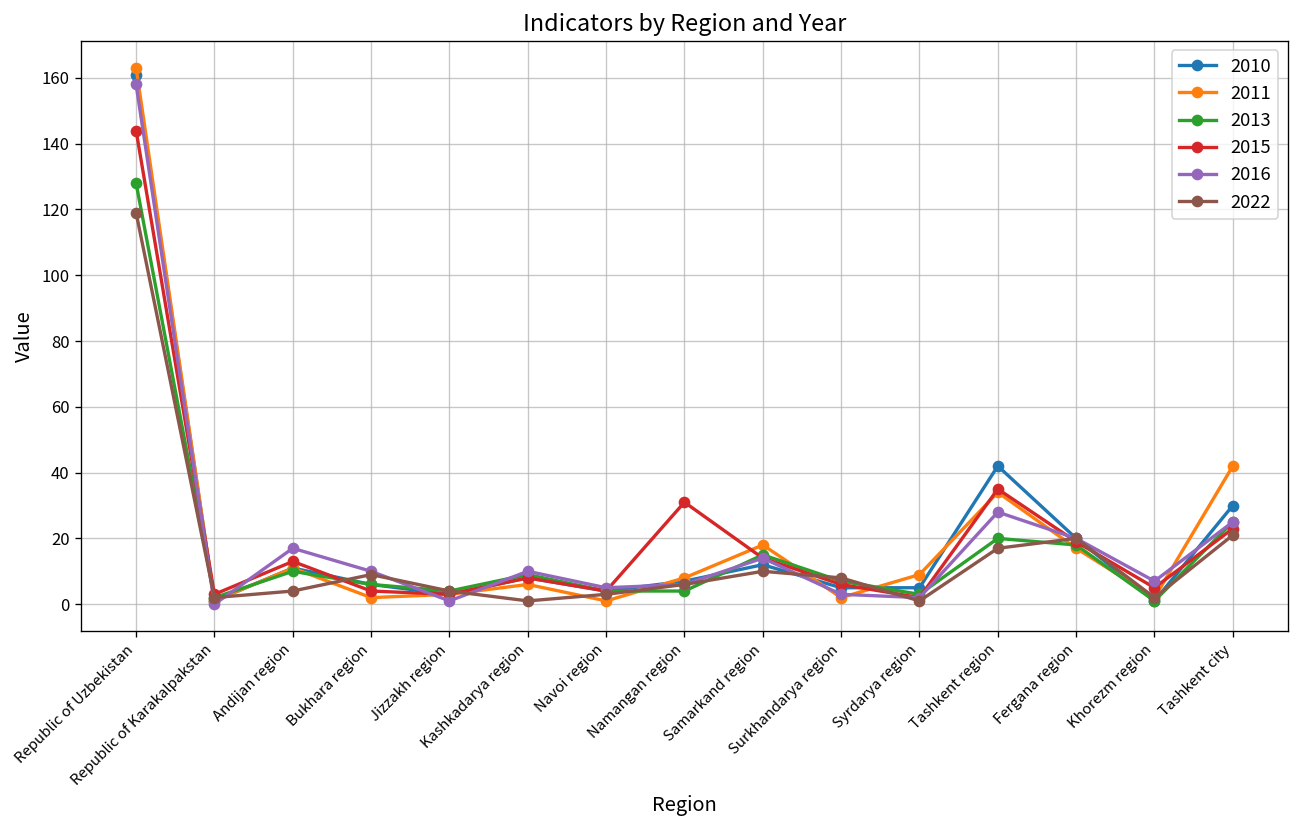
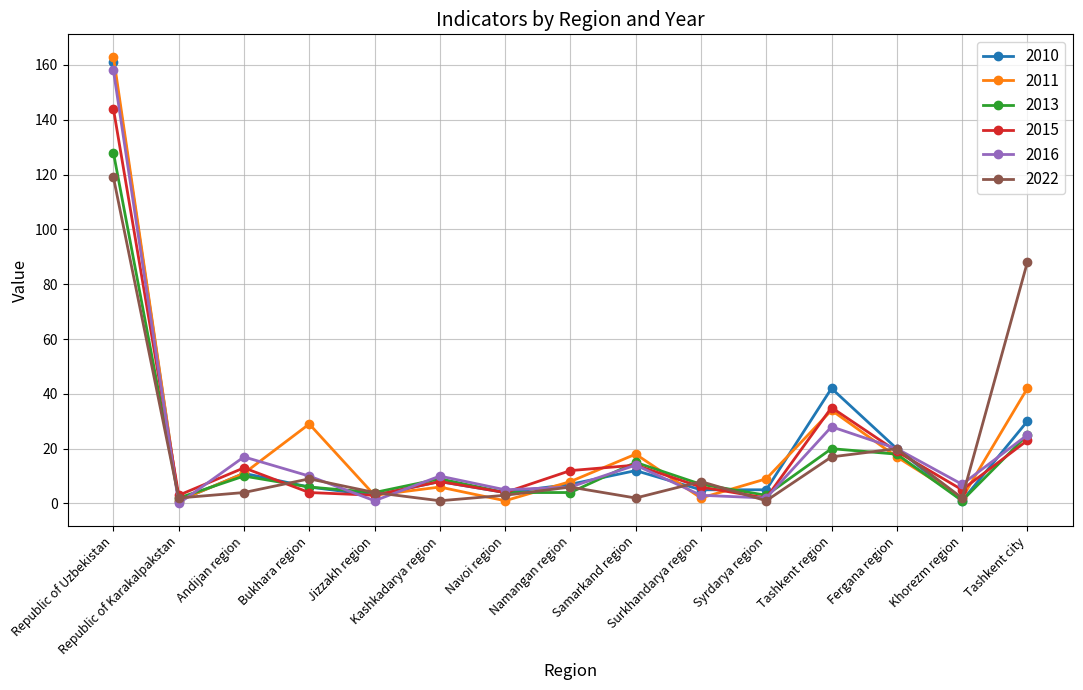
2011, Bukhara region: 2 -> 29
2015, Namangan region: 31 -> 12
2022, Samarkand region: 10 -> 2
2022, Tashkent city: 21 -> 88
